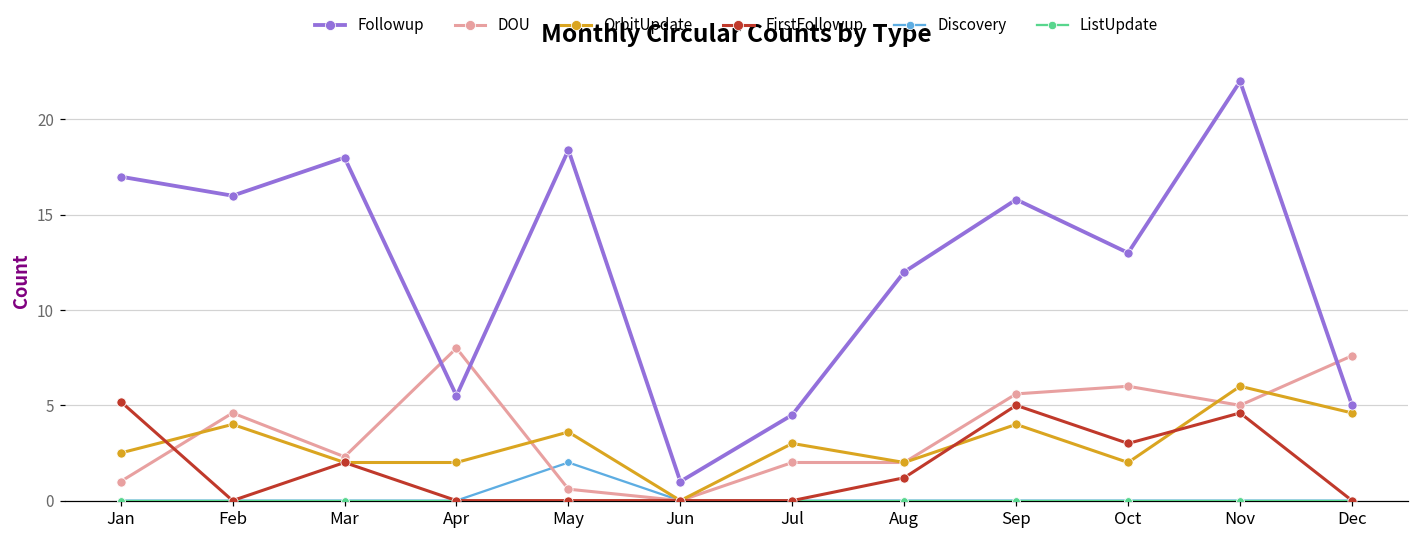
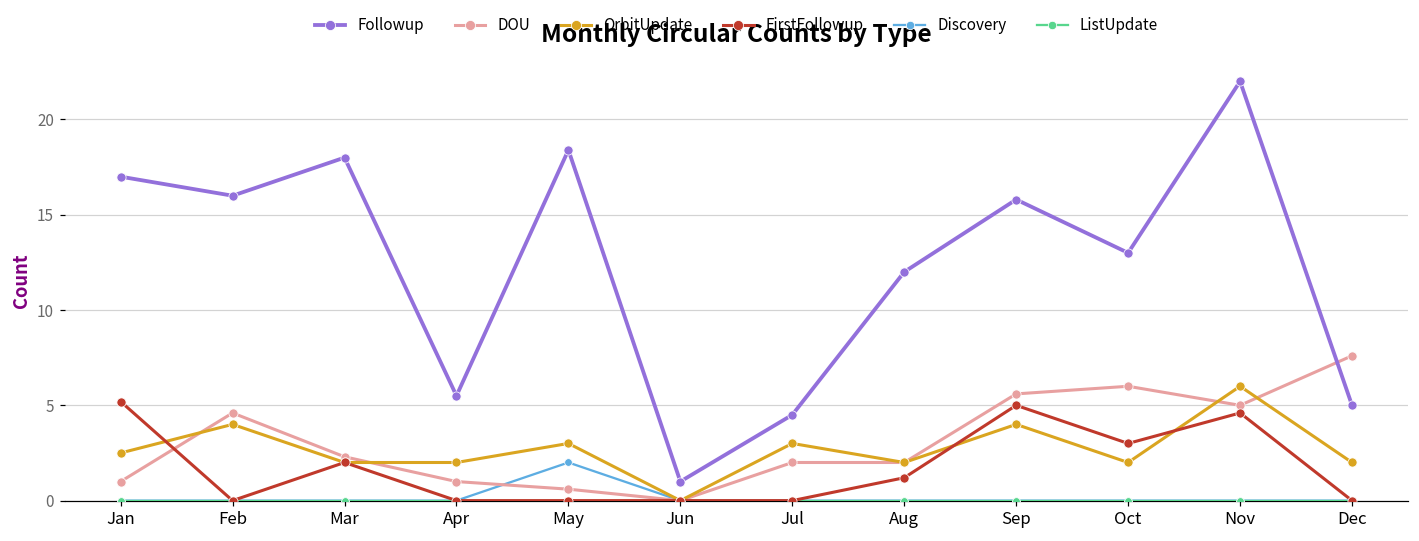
DOU, Apr: 8 -> 1
OrbitUpdate, May: 3.6 -> 3.0
OrbitUpdate, Dec: 4.6 -> 2.0
